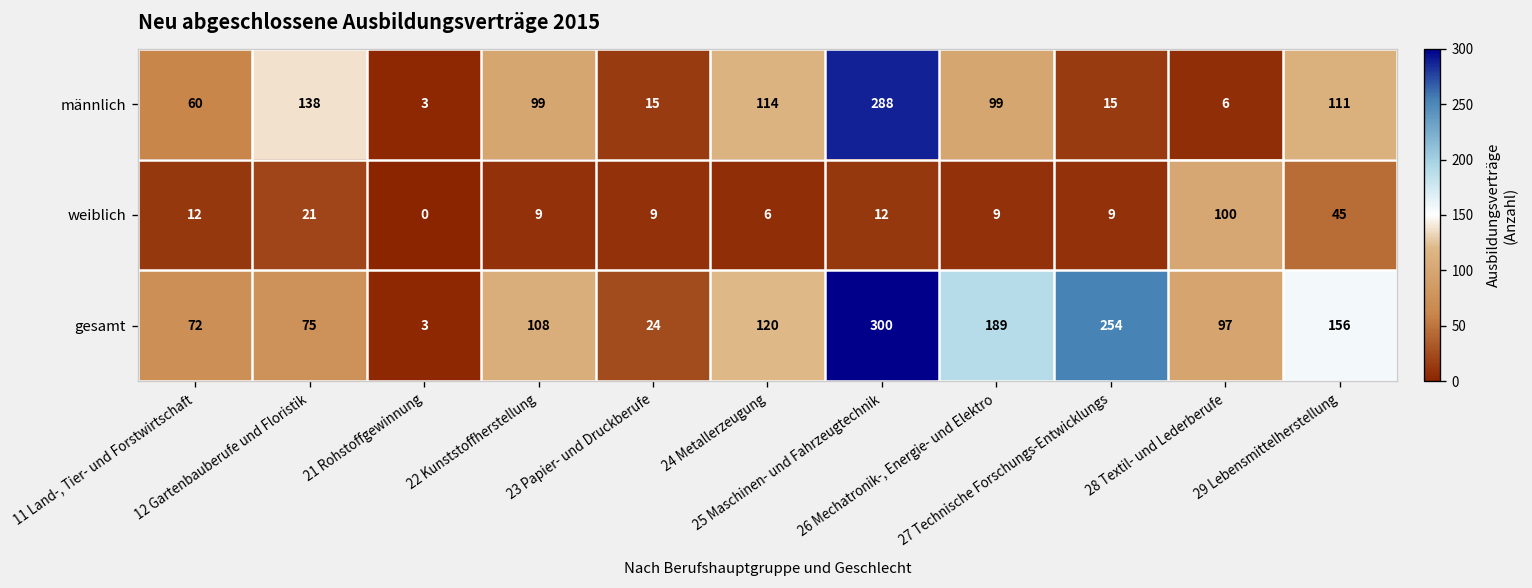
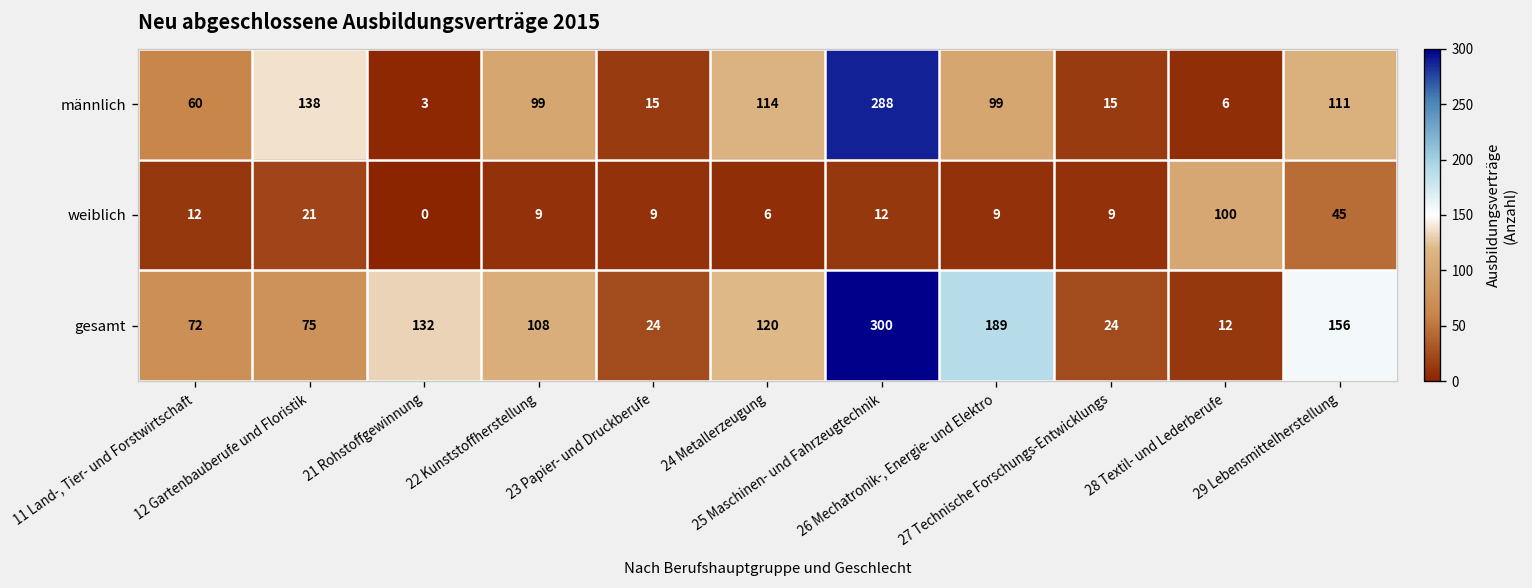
gesamt, 21 Rohstoffgewinnung: 3 -> 132
gesamt, 27 Technische Forschungs-Entwicklungs: 254 -> 24
gesamt, 28 Textil- und Lederberufe: 97 -> 12
